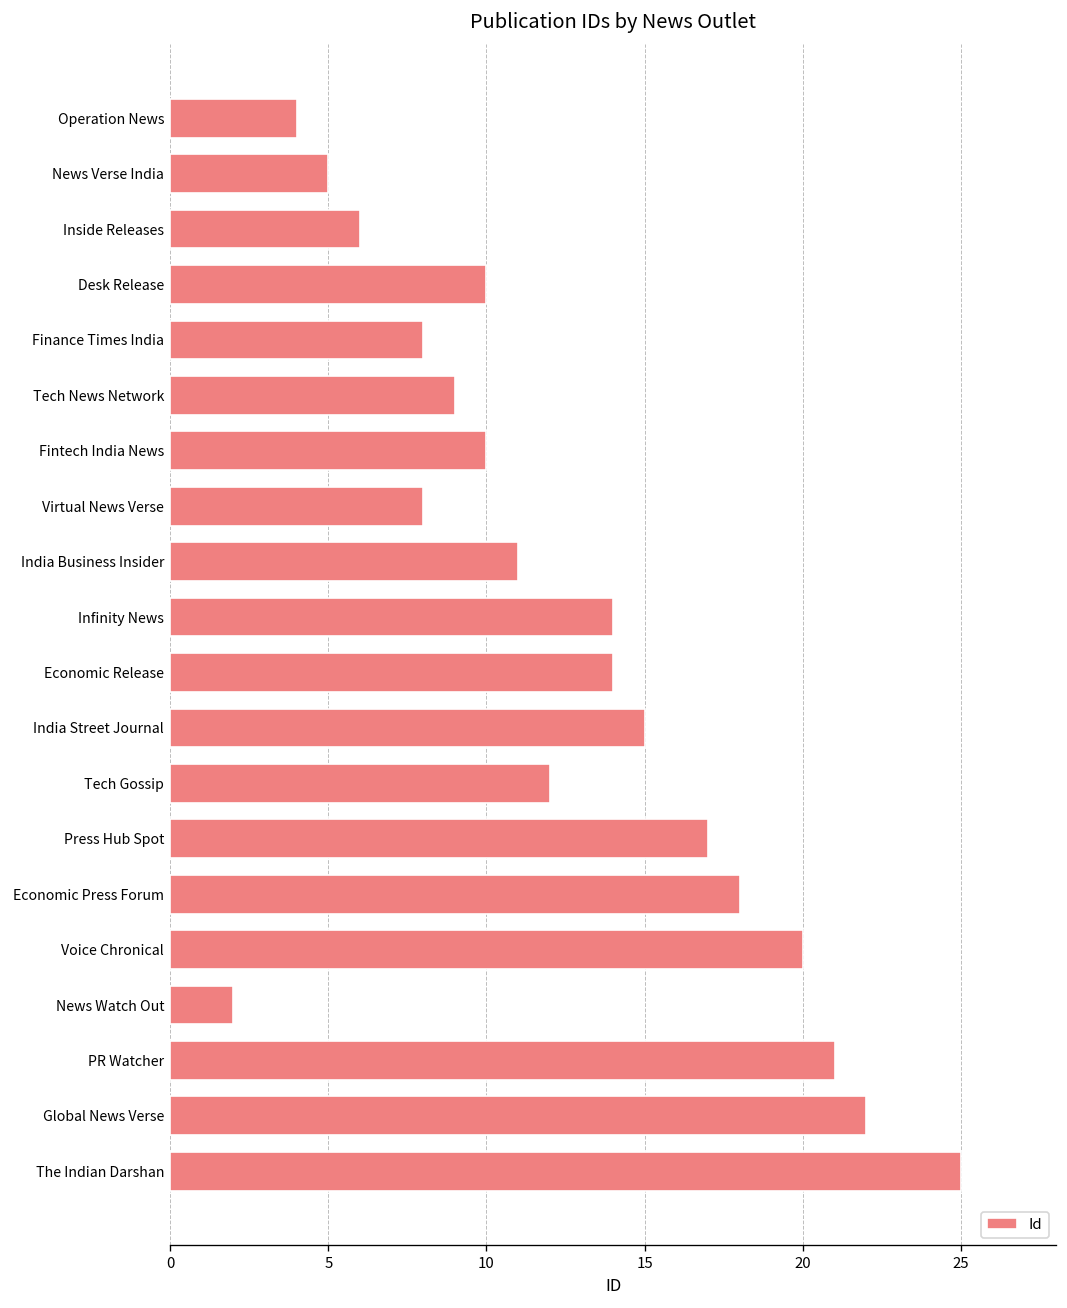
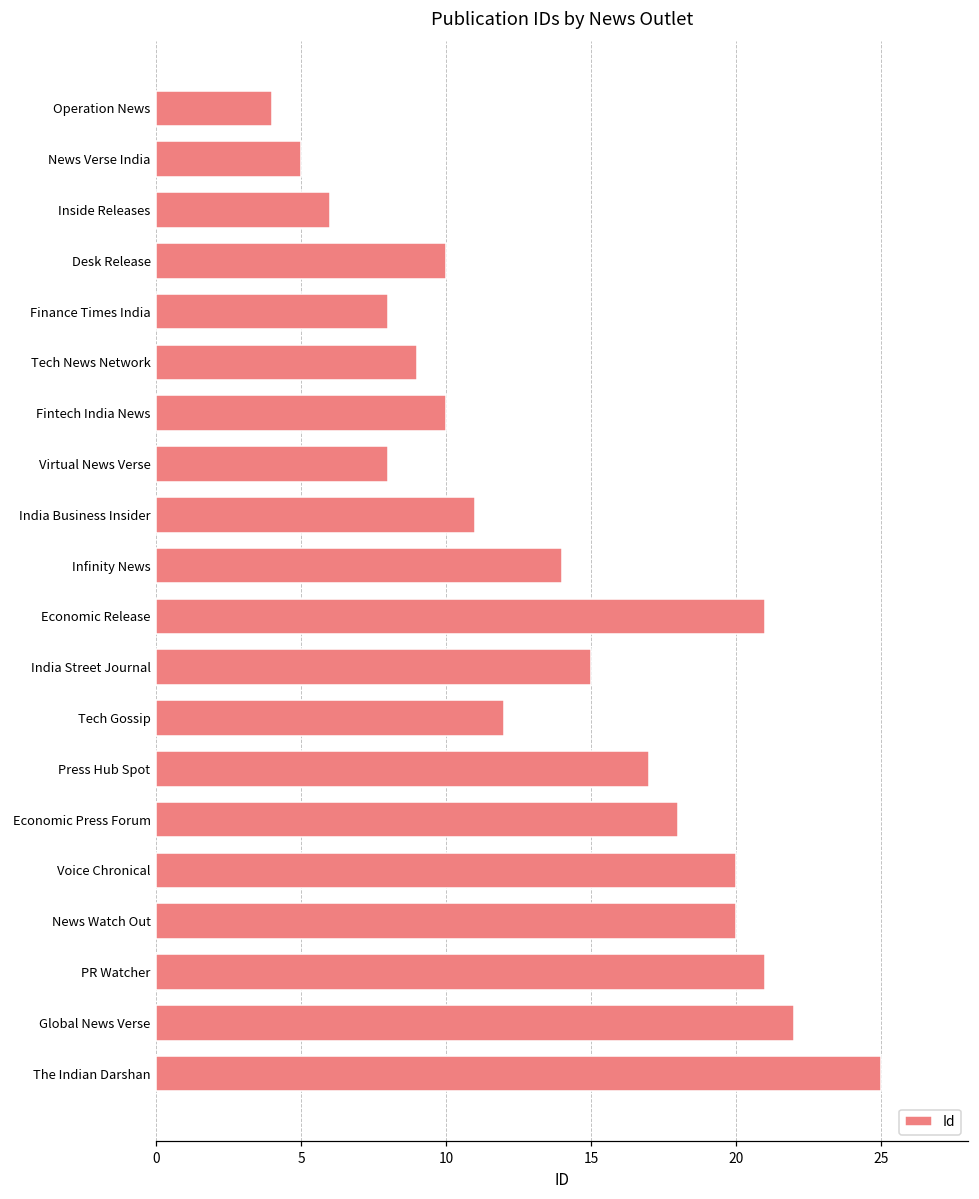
Economic Release: 14 -> 21
News Watch Out: 2 -> 20
